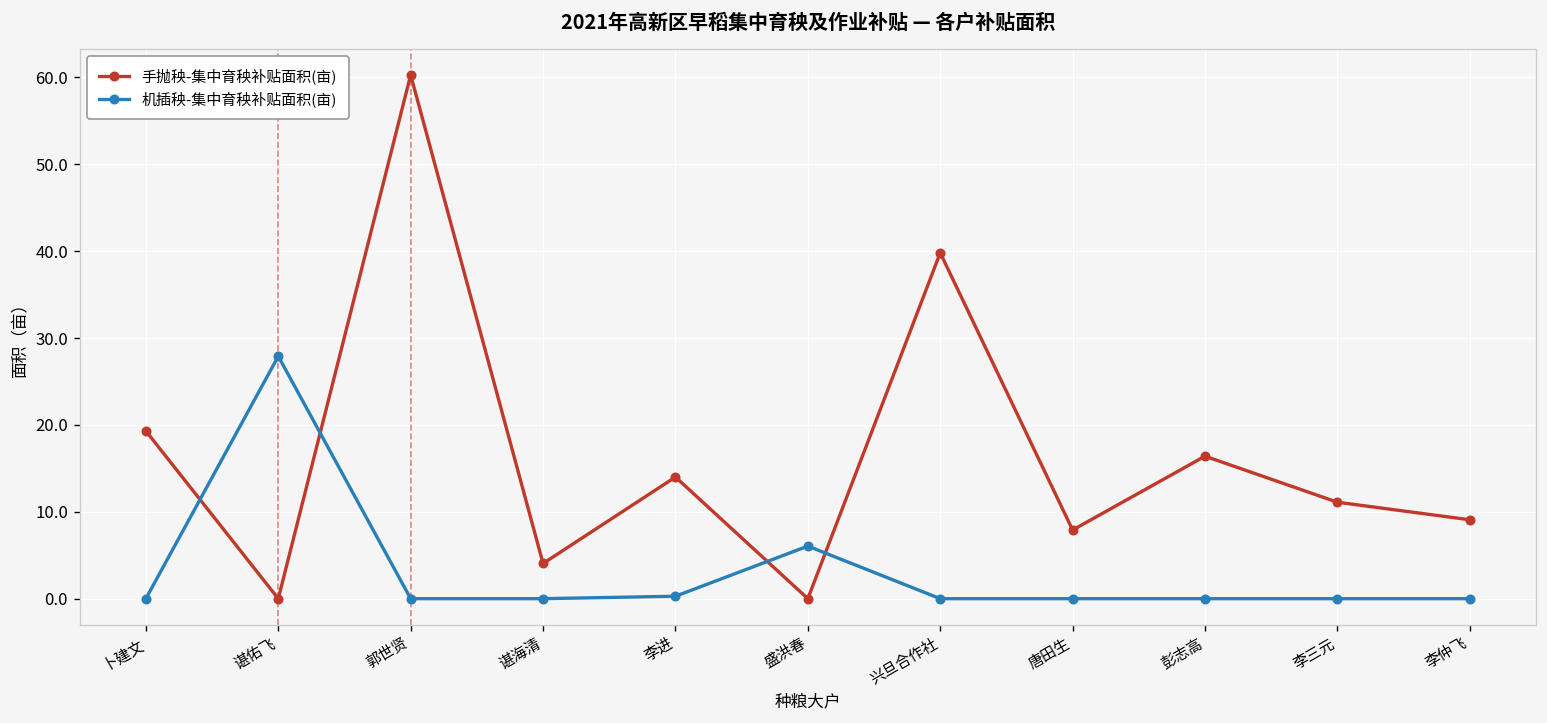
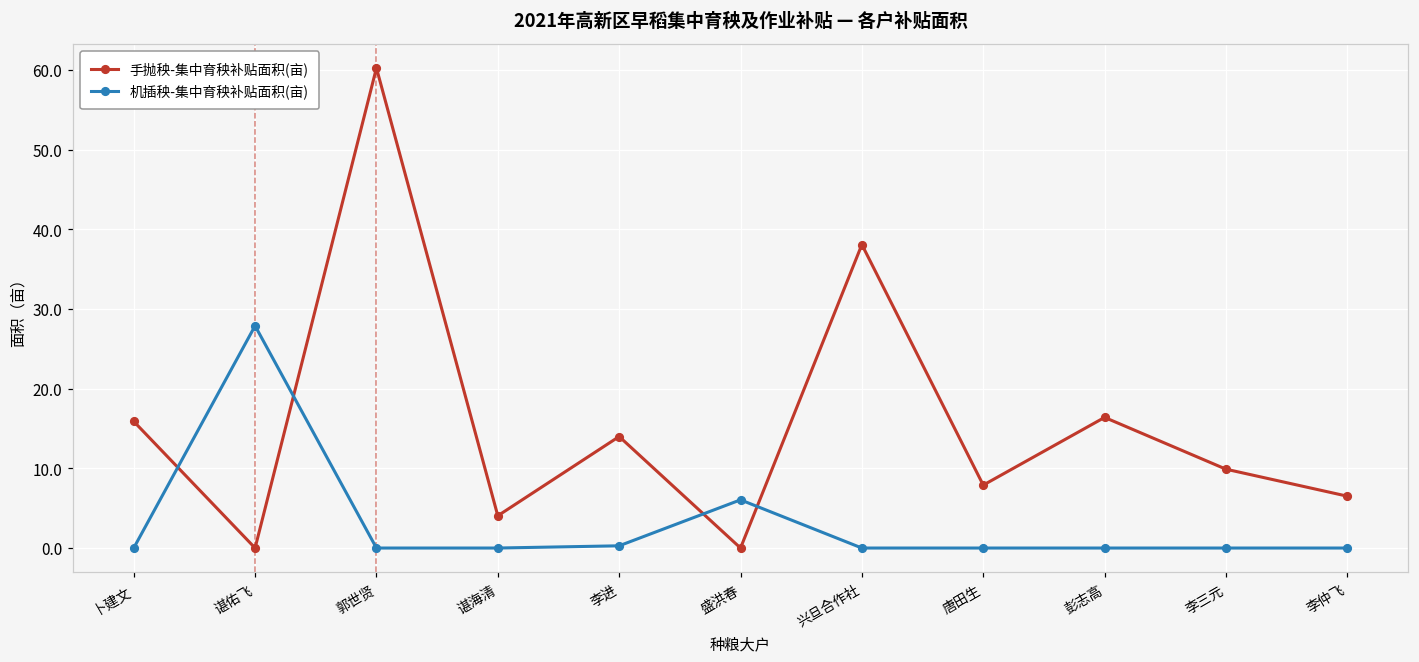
手抛秧-集中育秧补贴面积(亩), 卜建文: 19 -> 16
手抛秧-集中育秧补贴面积(亩), 兴旦合作社: 40 -> 38
手抛秧-集中育秧补贴面积(亩), 李三元: 11 -> 10
手抛秧-集中育秧补贴面积(亩), 李仲飞: 9 -> 7
